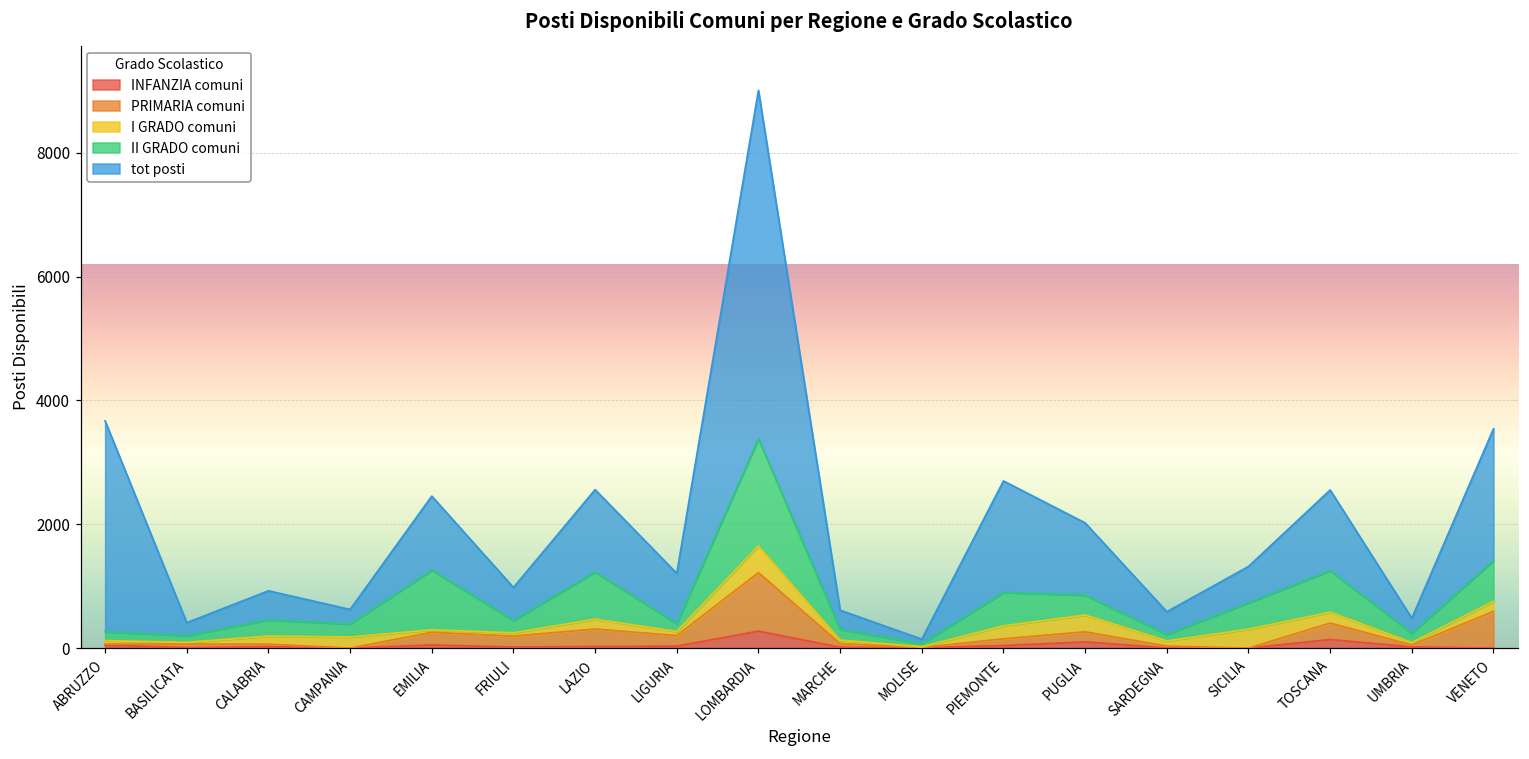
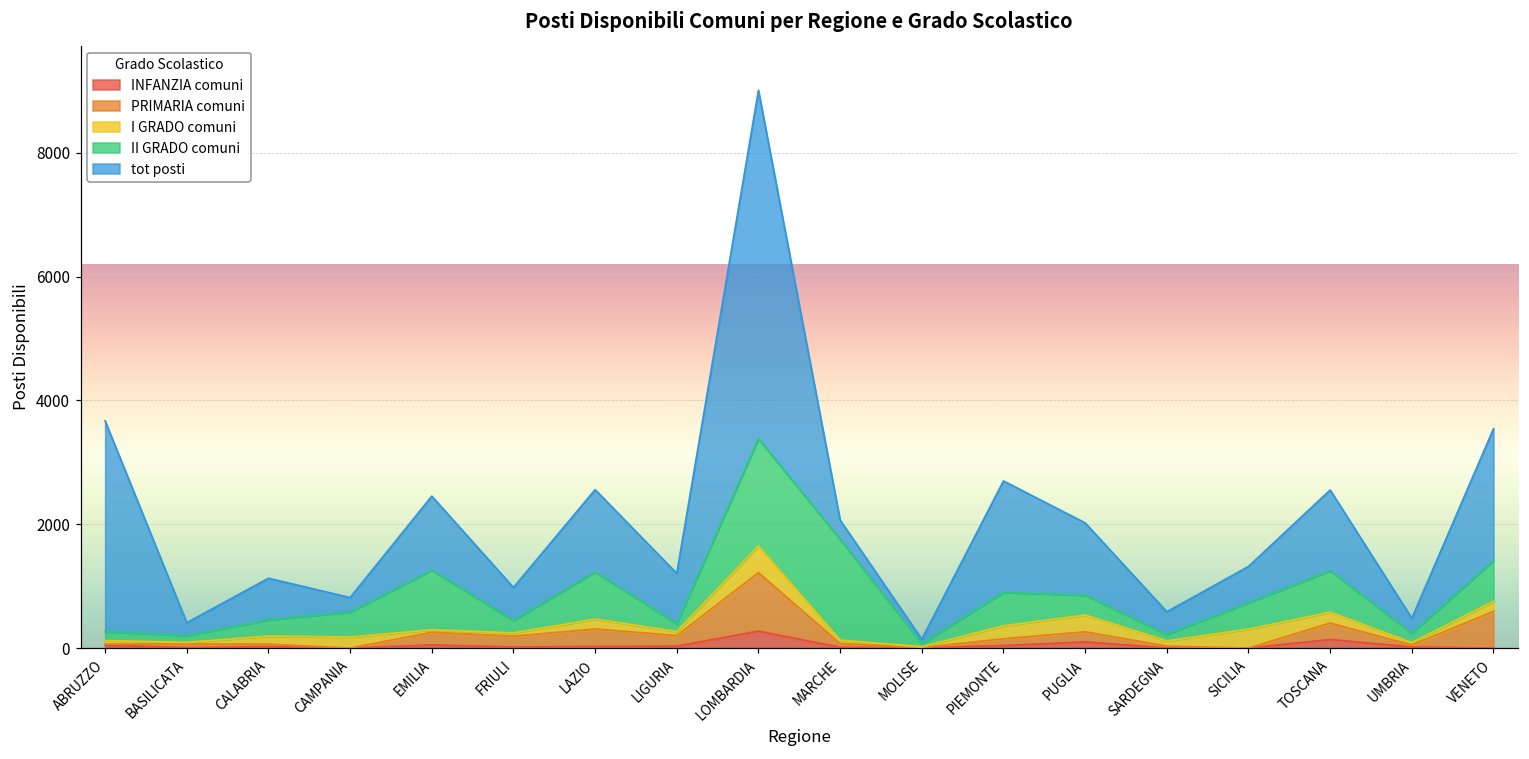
tot posti, CALABRIA: 500 -> 700
II GRADO comuni, CAMPANIA: 200 -> 400
II GRADO comuni, MARCHE: 200 -> 1600
